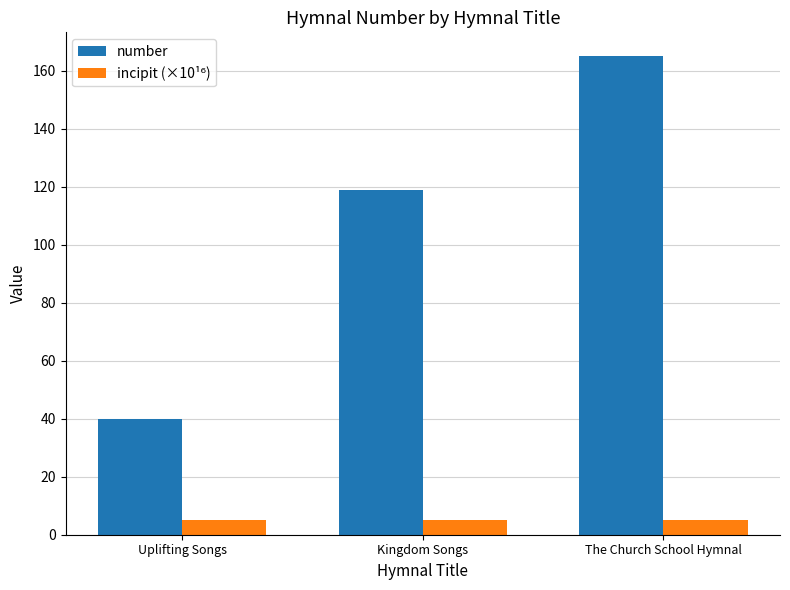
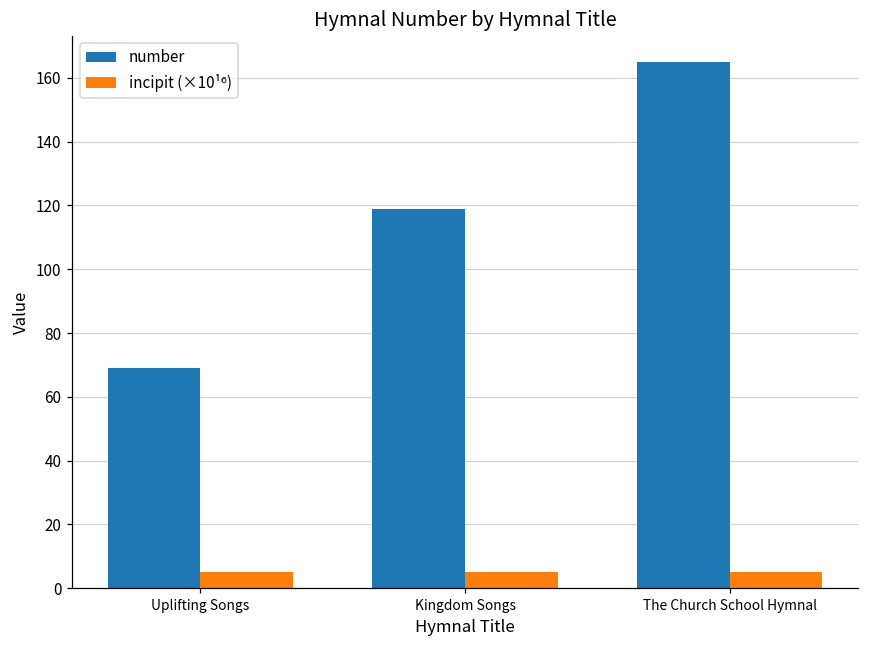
number, Uplifting Songs: 40 -> 69
